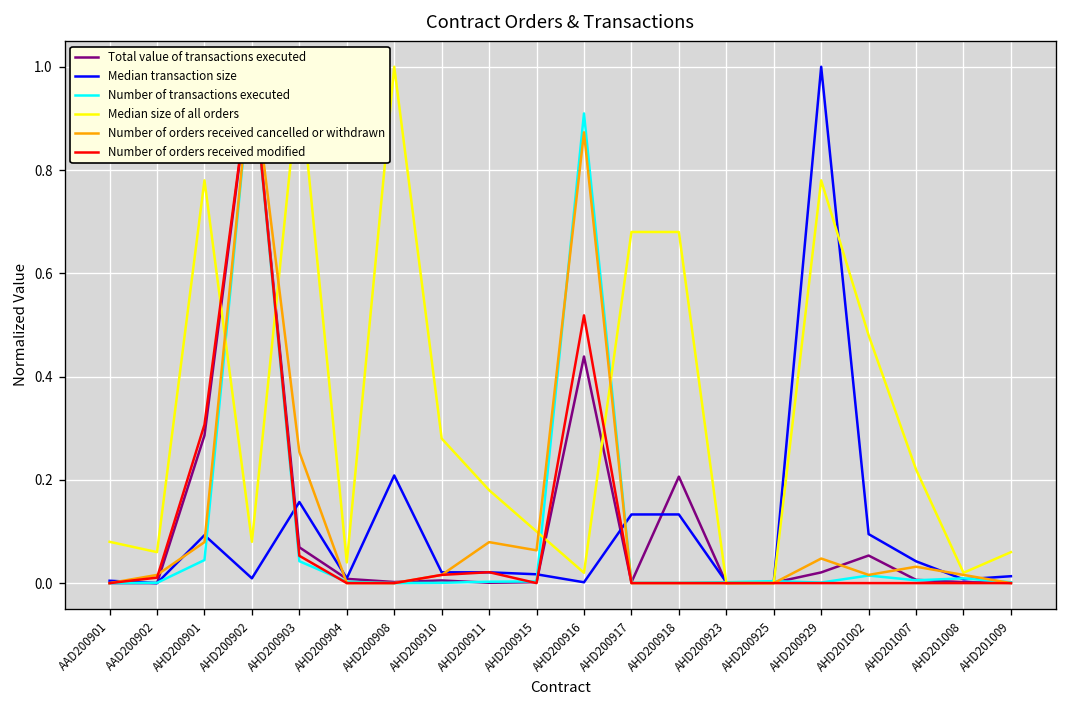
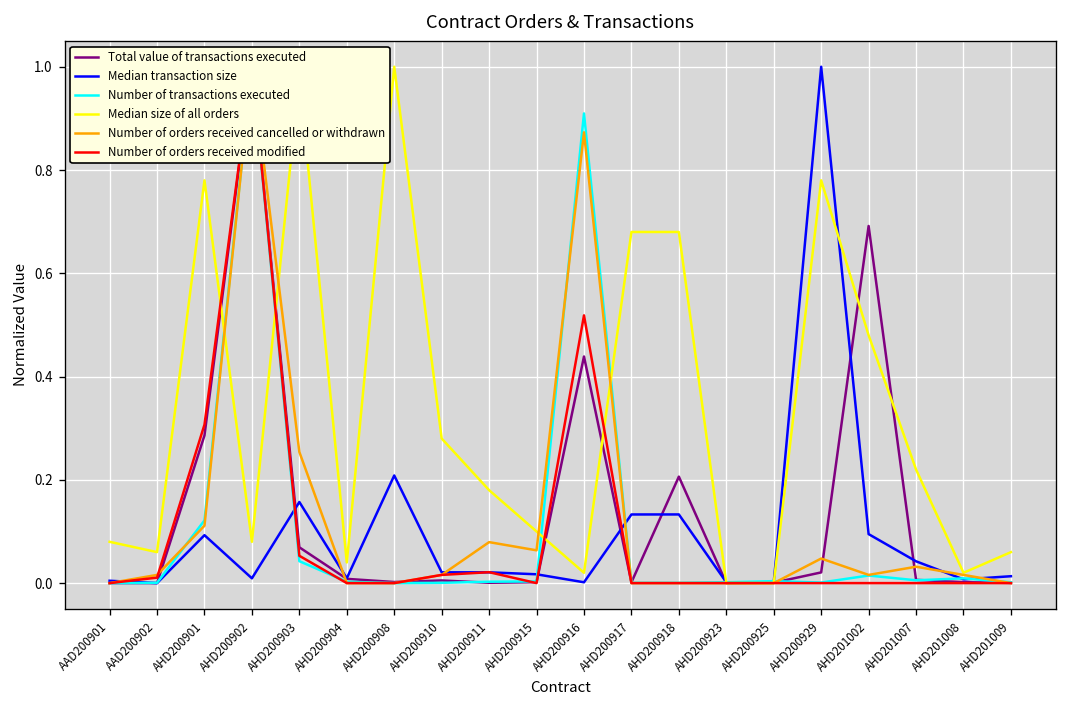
Number of transactions executed, AHD200901: 0.04 -> 0.12
Number of orders received cancelled or withdrawn, AHD200901: 0.08 -> 0.11
Total value of transactions executed, AHD201002: 0.05 -> 0.69
